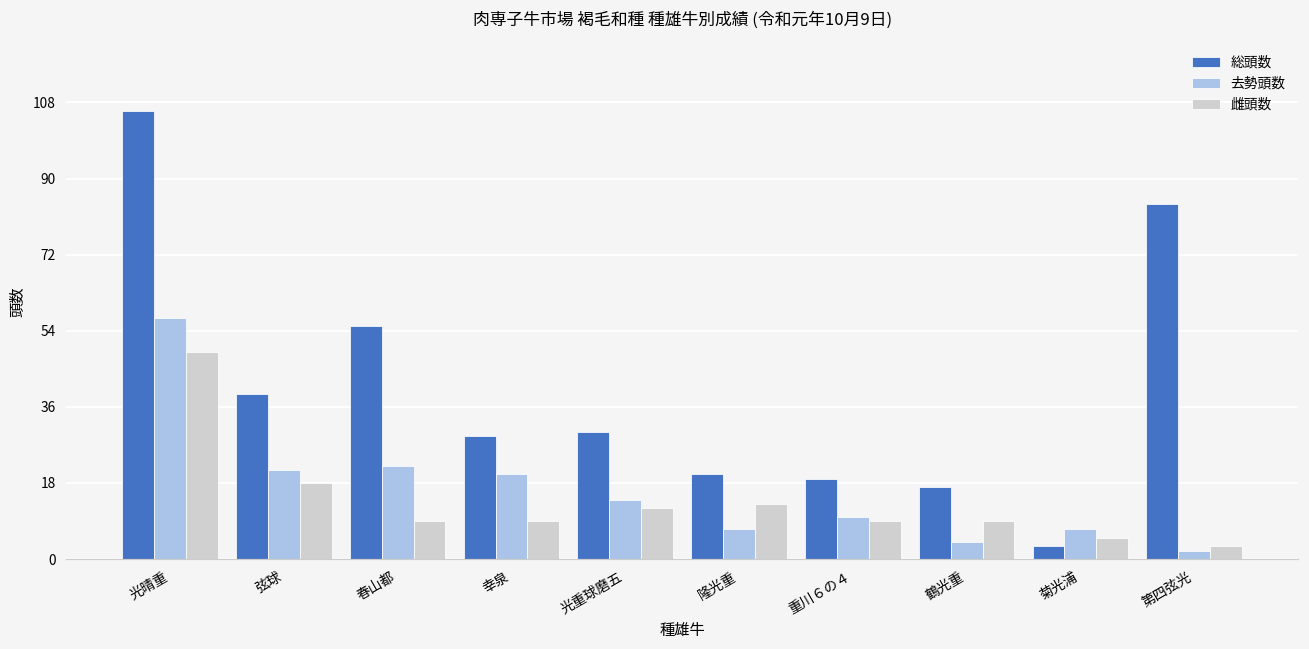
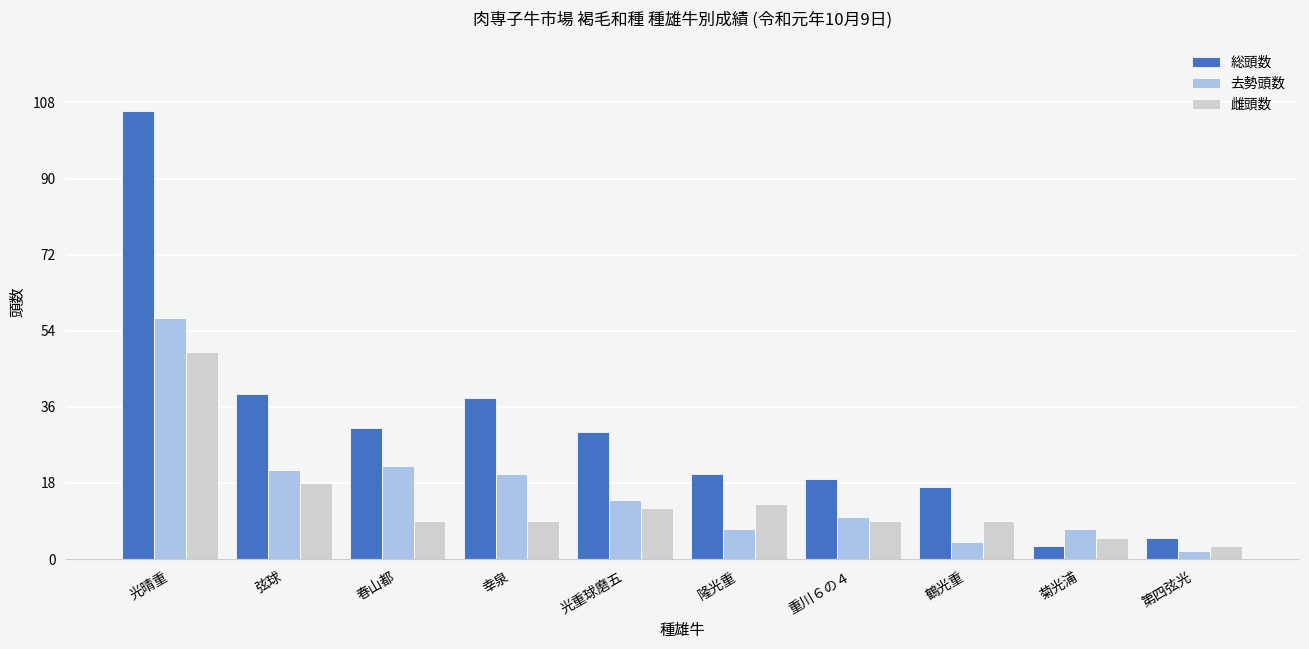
総頭数, 春山都: 55 -> 31
総頭数, 幸泉: 29 -> 38
総頭数, 第四弦光: 84 -> 5
